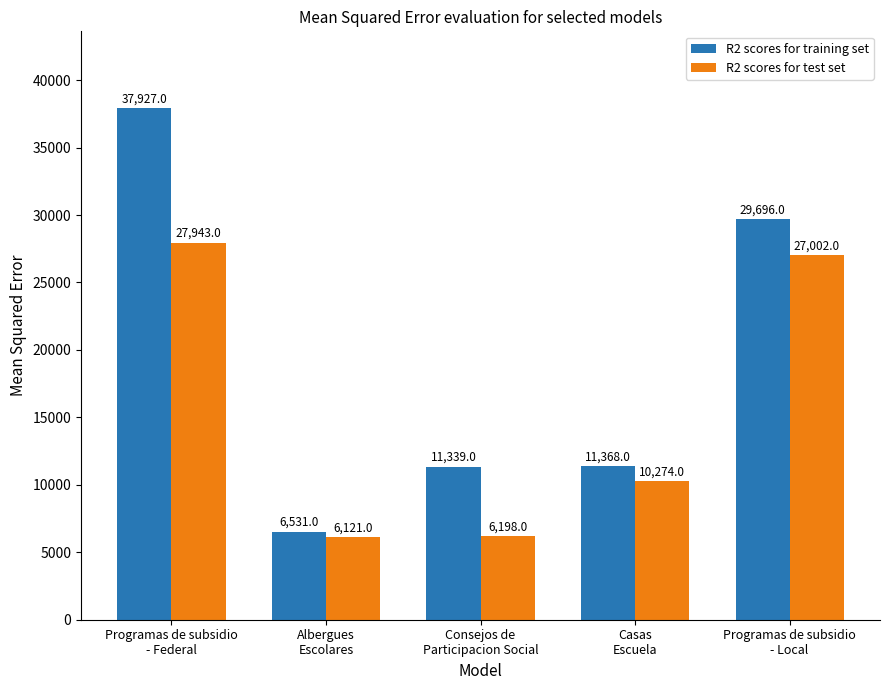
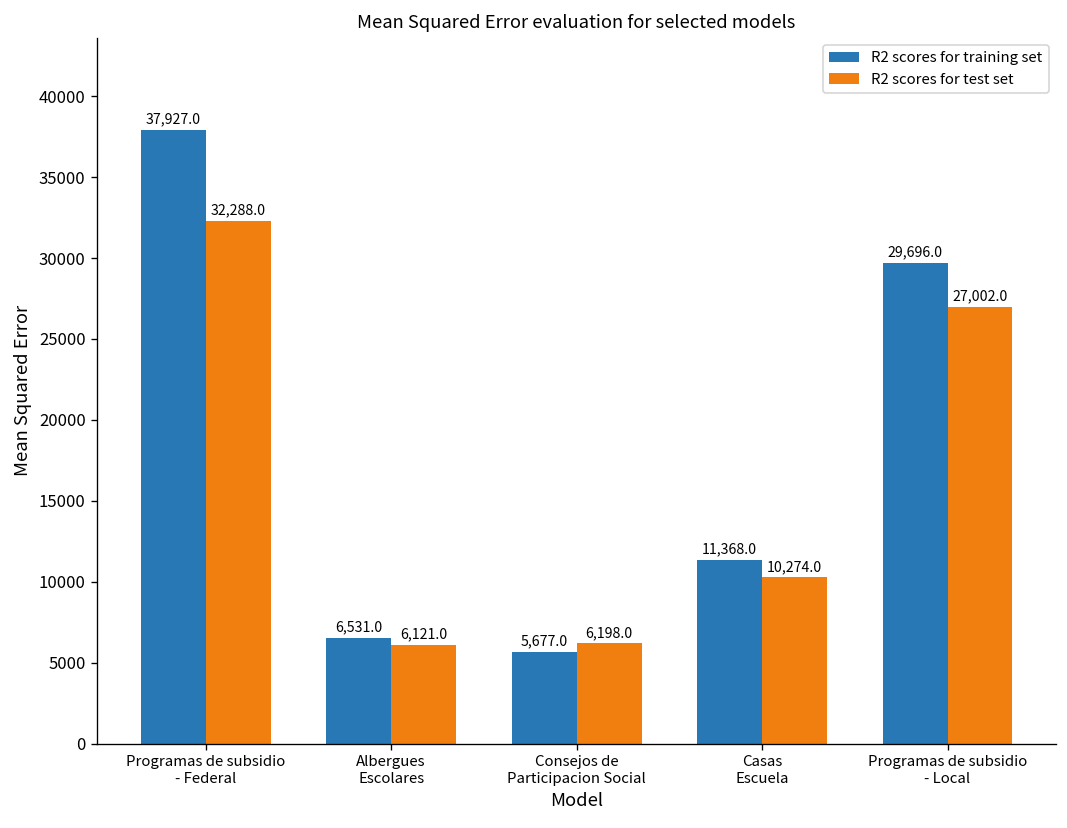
R2 scores for test set, Programas de subsidio - Federal: 27,943.0 -> 32,288.0
R2 scores for training set, Consejos de Participacion Social: 11,339.0 -> 5,677.0
